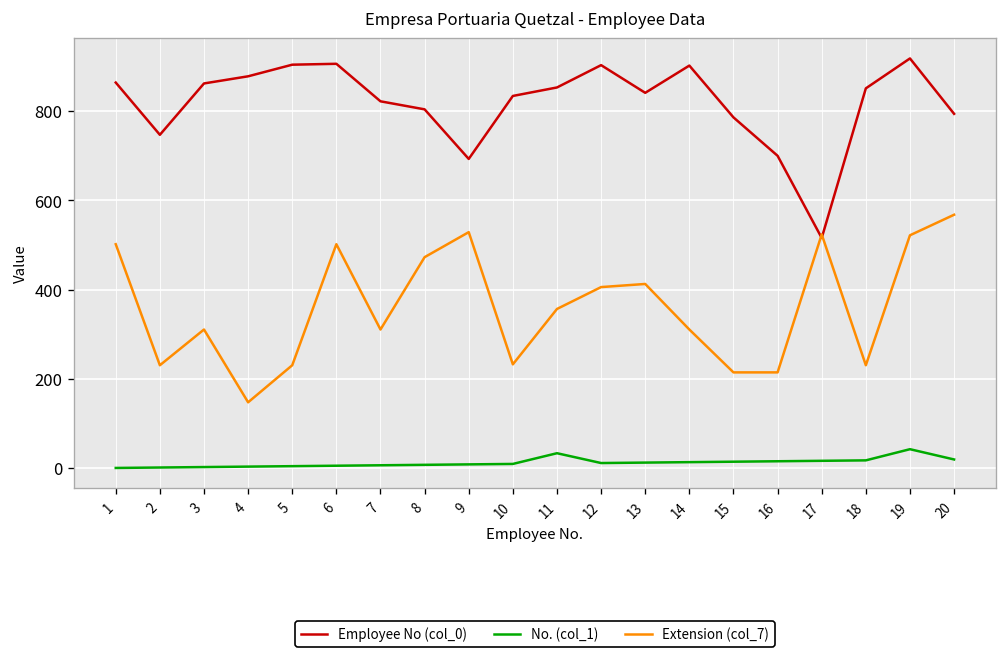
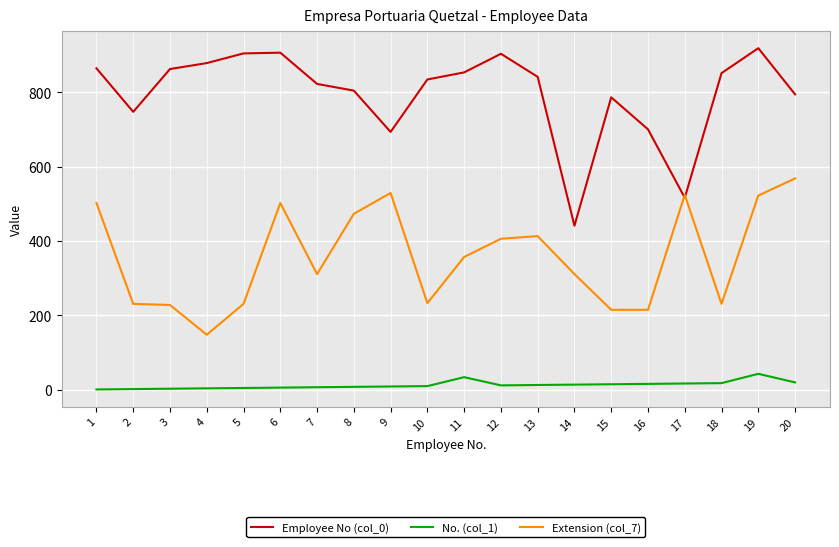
Extension (col_7), 3: 310 -> 230
Employee No (col_0), 14: 900 -> 440
